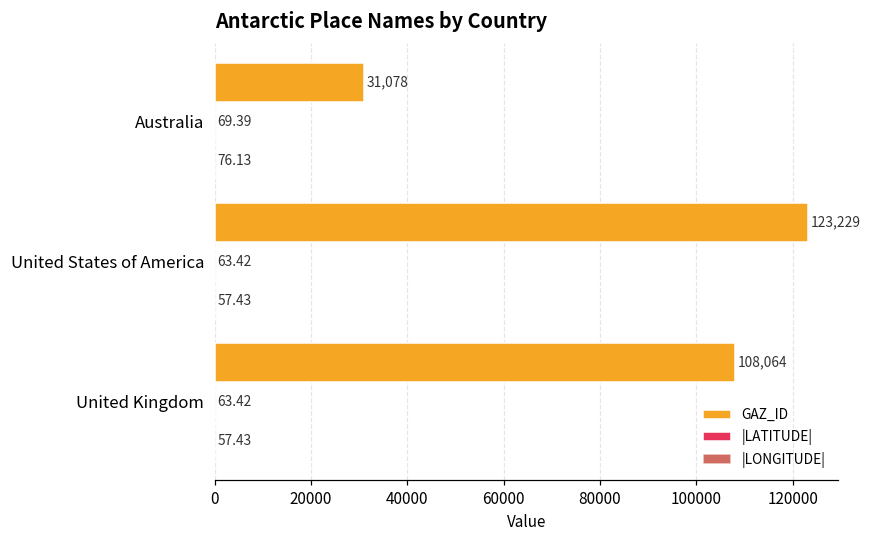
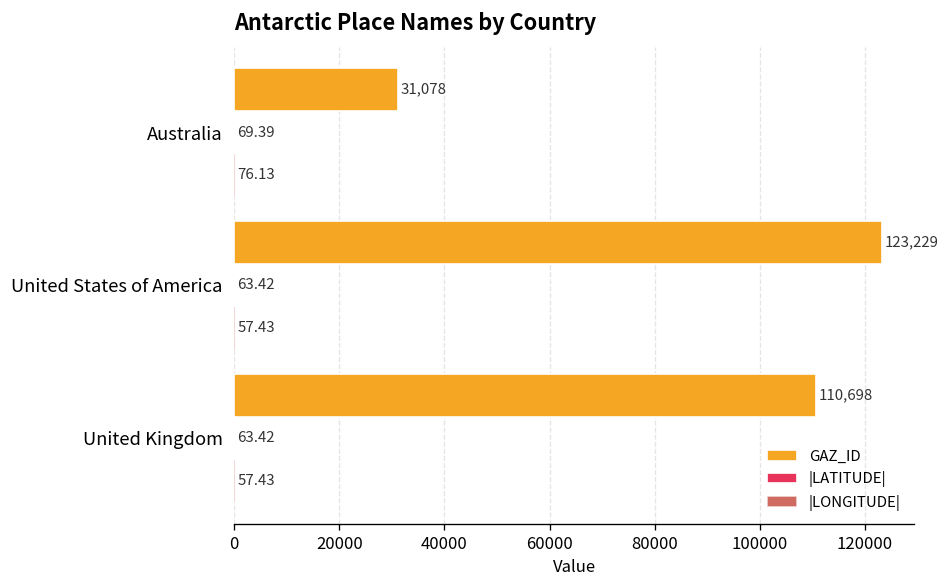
GAZ_ID, United Kingdom: 108,064 -> 110,698
